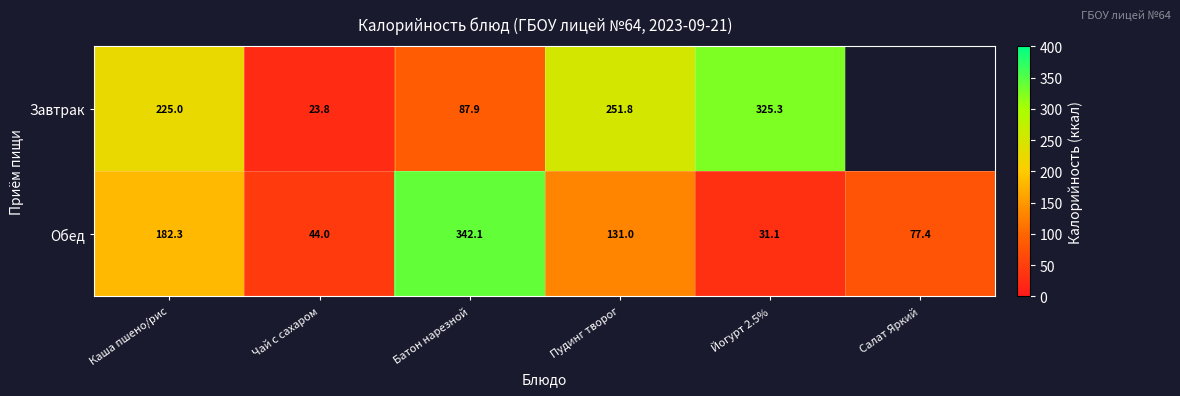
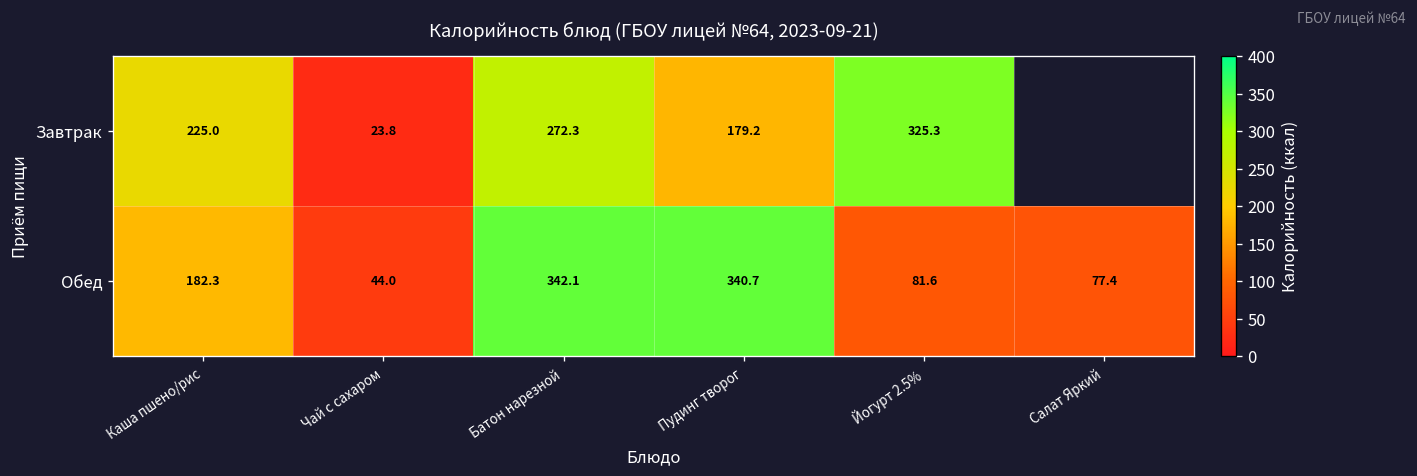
Завтрак, Батон нарезной: 87.9 -> 272.3
Завтрак, Пудинг творог: 251.8 -> 179.2
Обед, Пудинг творог: 131.0 -> 340.7
Обед, Йогурт 2.5%: 31.1 -> 81.6
